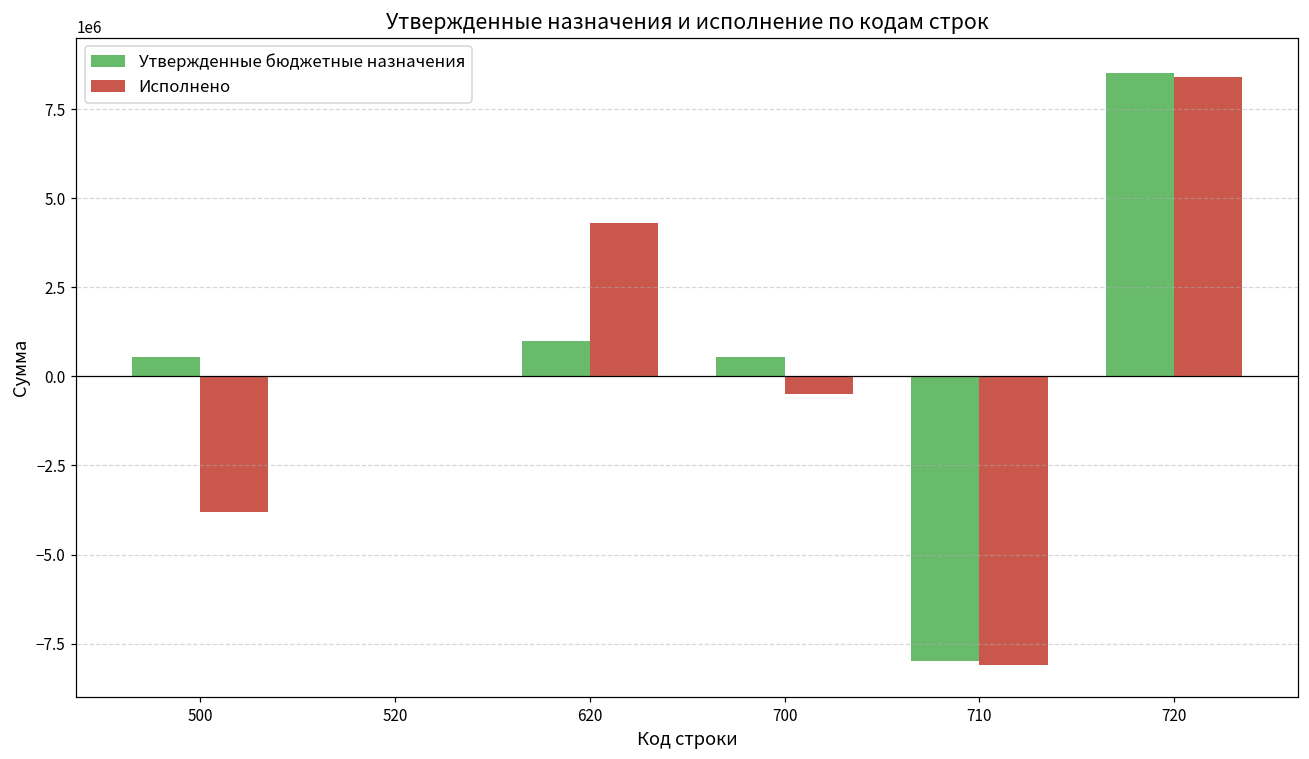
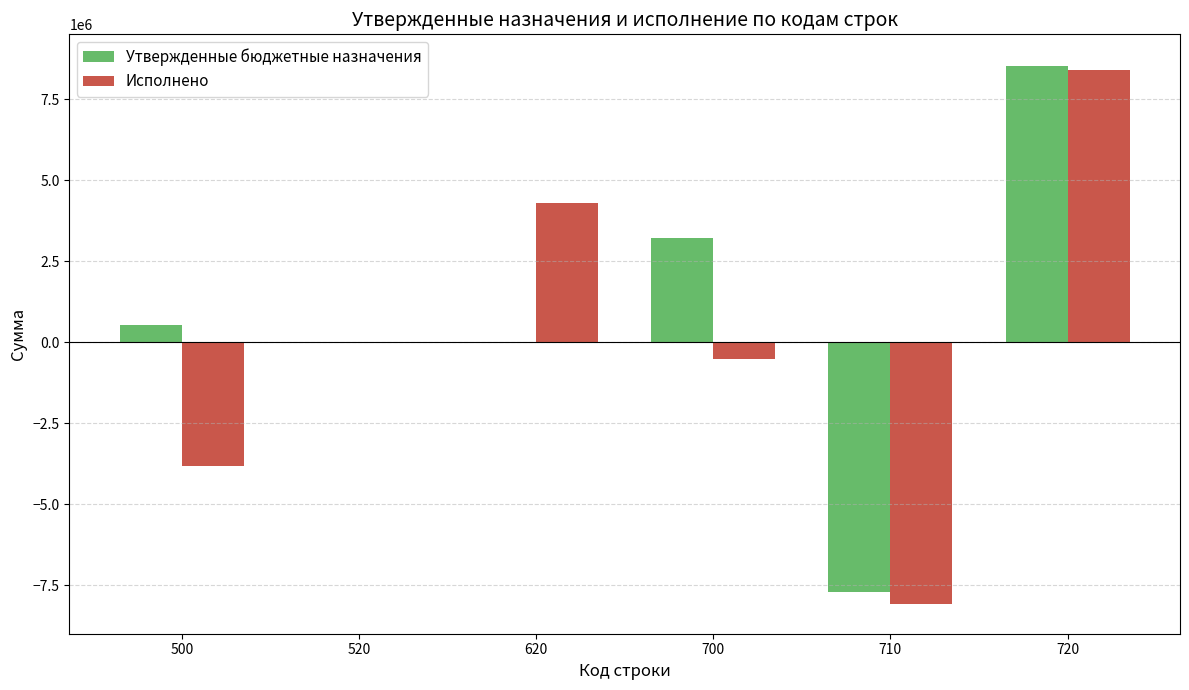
Утвержденные бюджетные назначения, 620: 1000000 -> 0
Утвержденные бюджетные назначения, 700: 500000 -> 3200000
Утвержденные бюджетные назначения, 710: -8000000 -> -7700000
